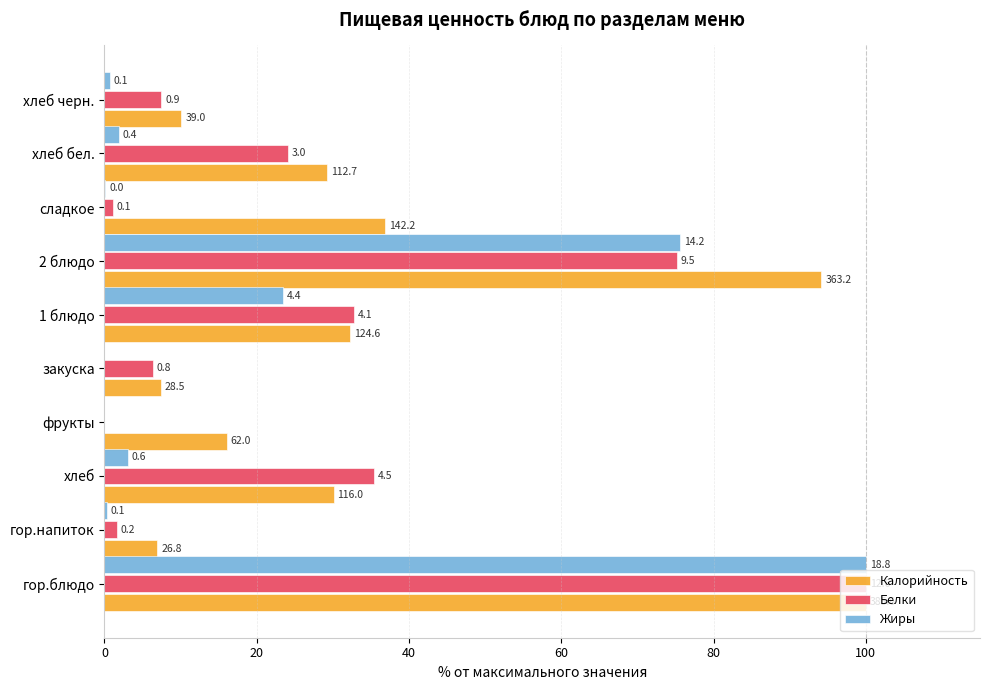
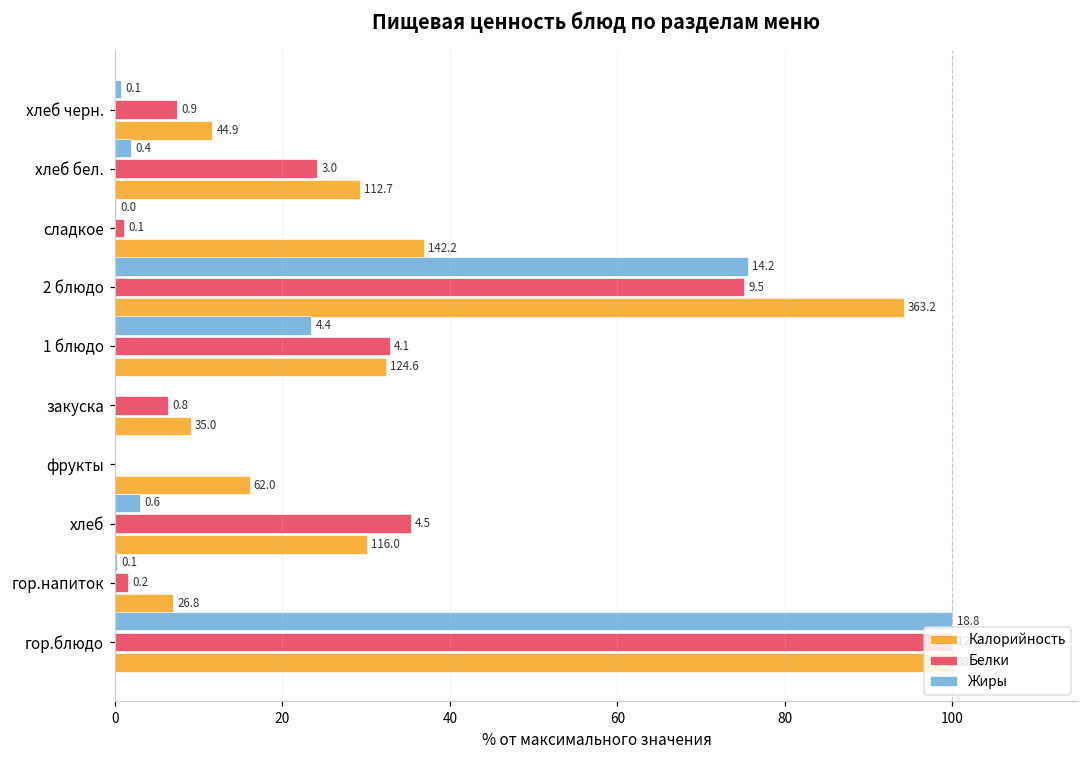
Калорийность, хлеб черн.: 39.0 -> 44.9
Калорийность, закуска: 28.5 -> 35.0
